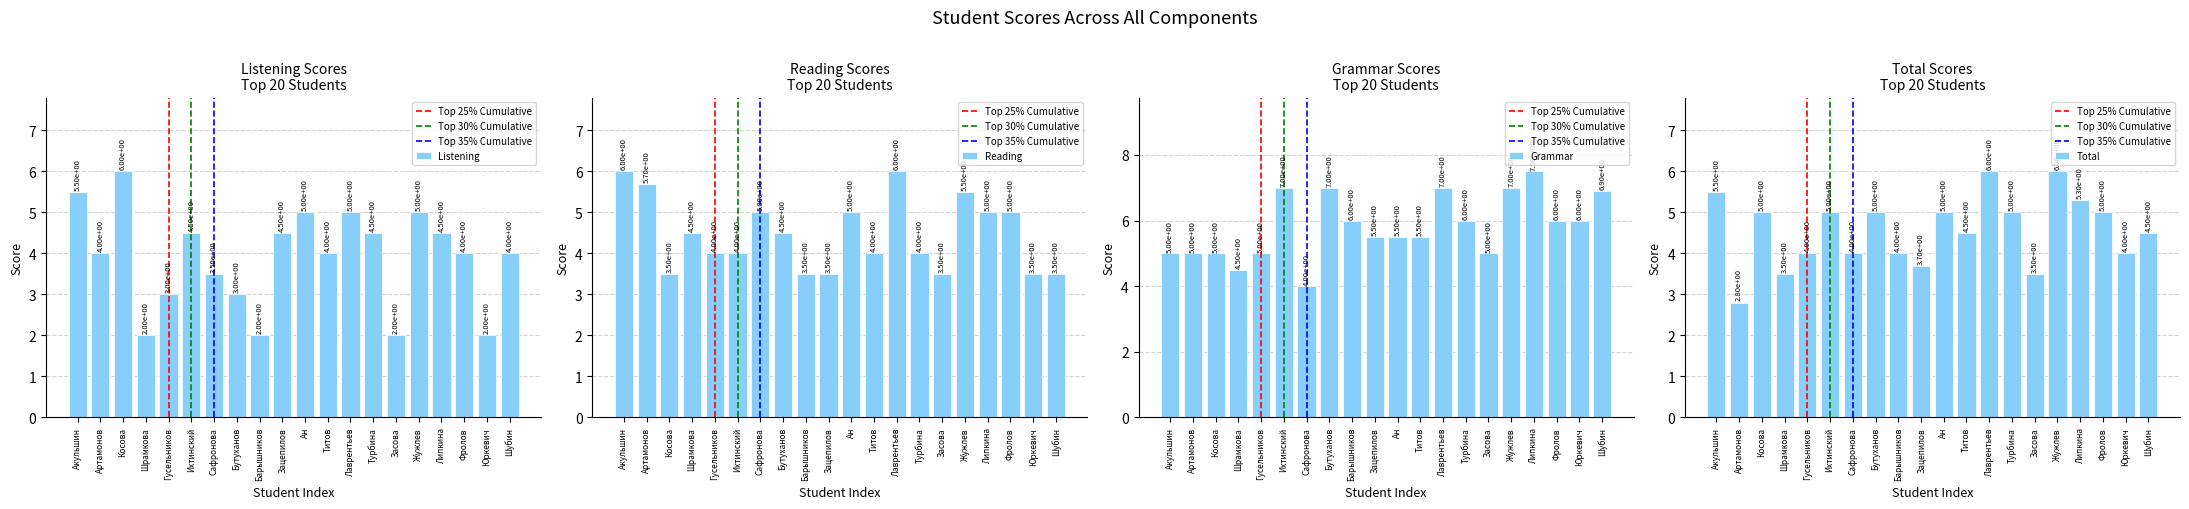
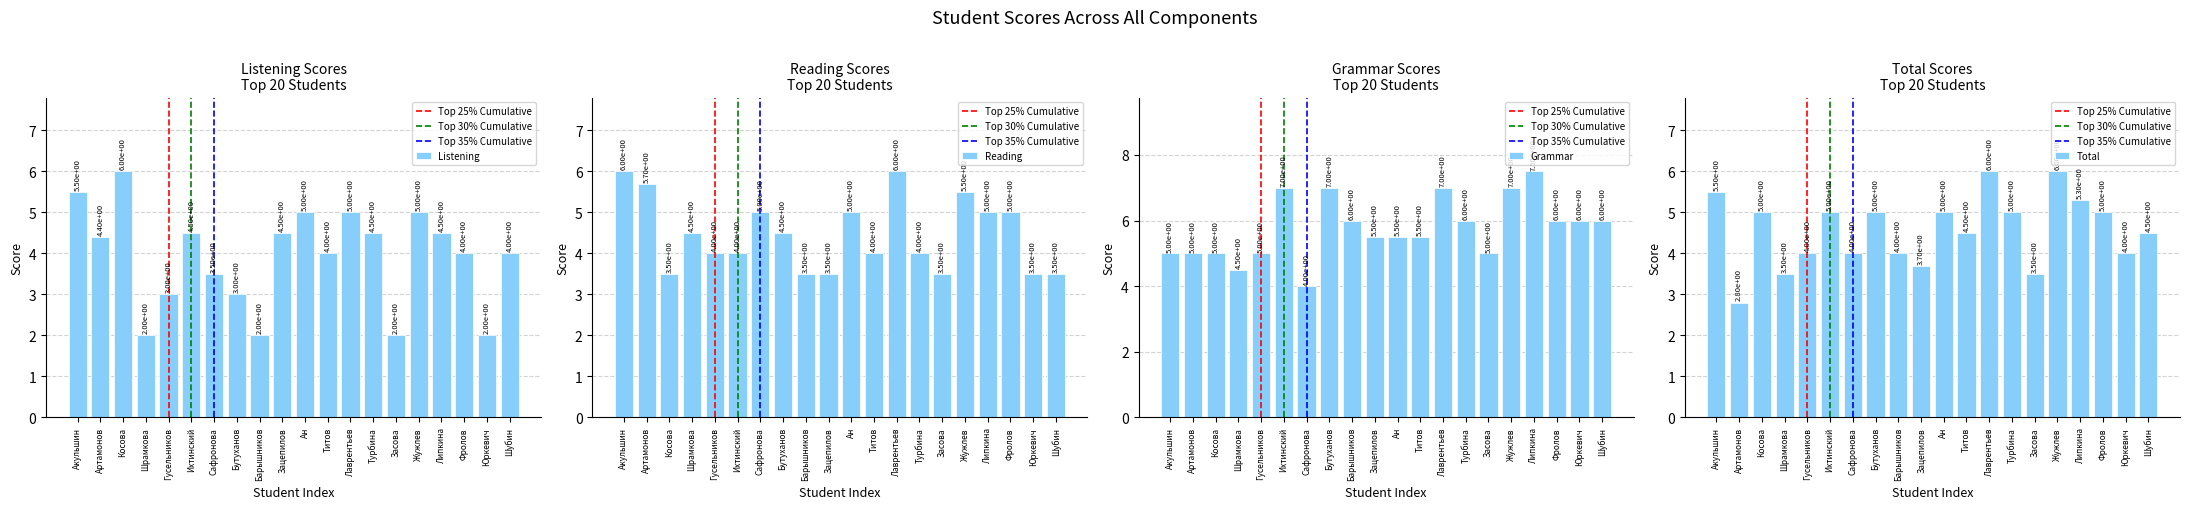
Listening Scores Top 20 Students, Артамонов: 4.00e+00 -> 4.40e+00
Grammar Scores Top 20 Students, Шубин: 6.9 -> 6.0
